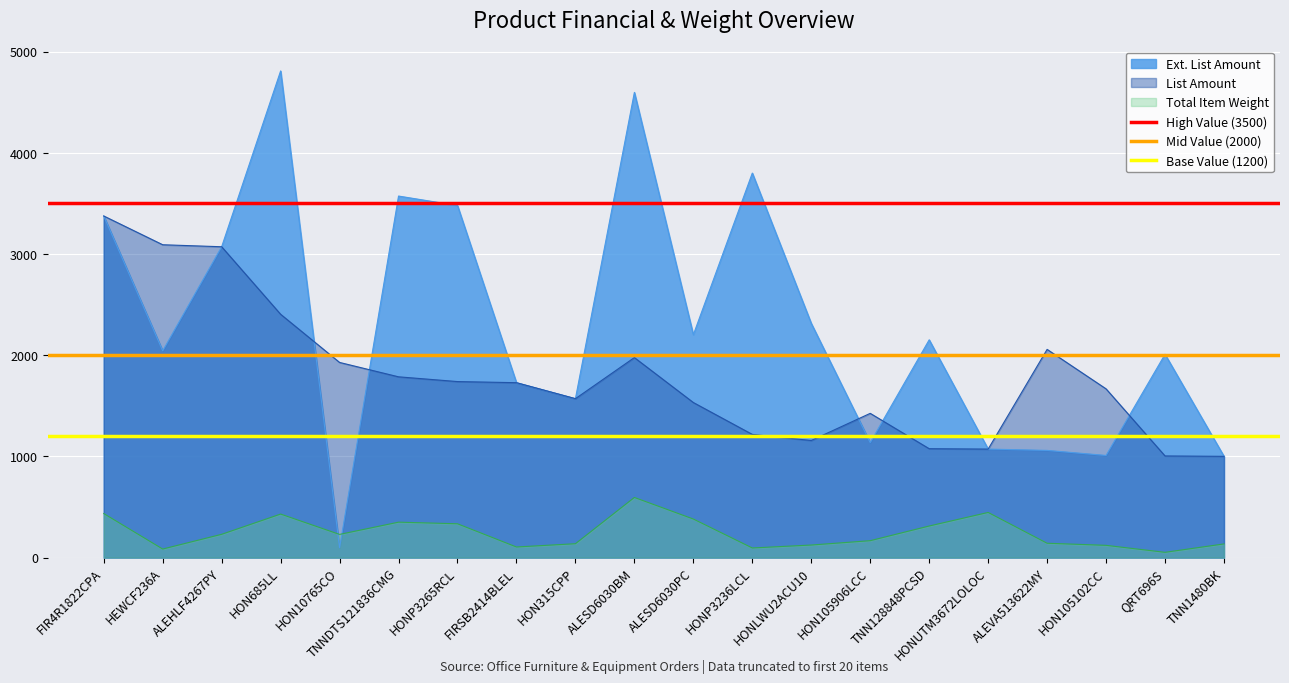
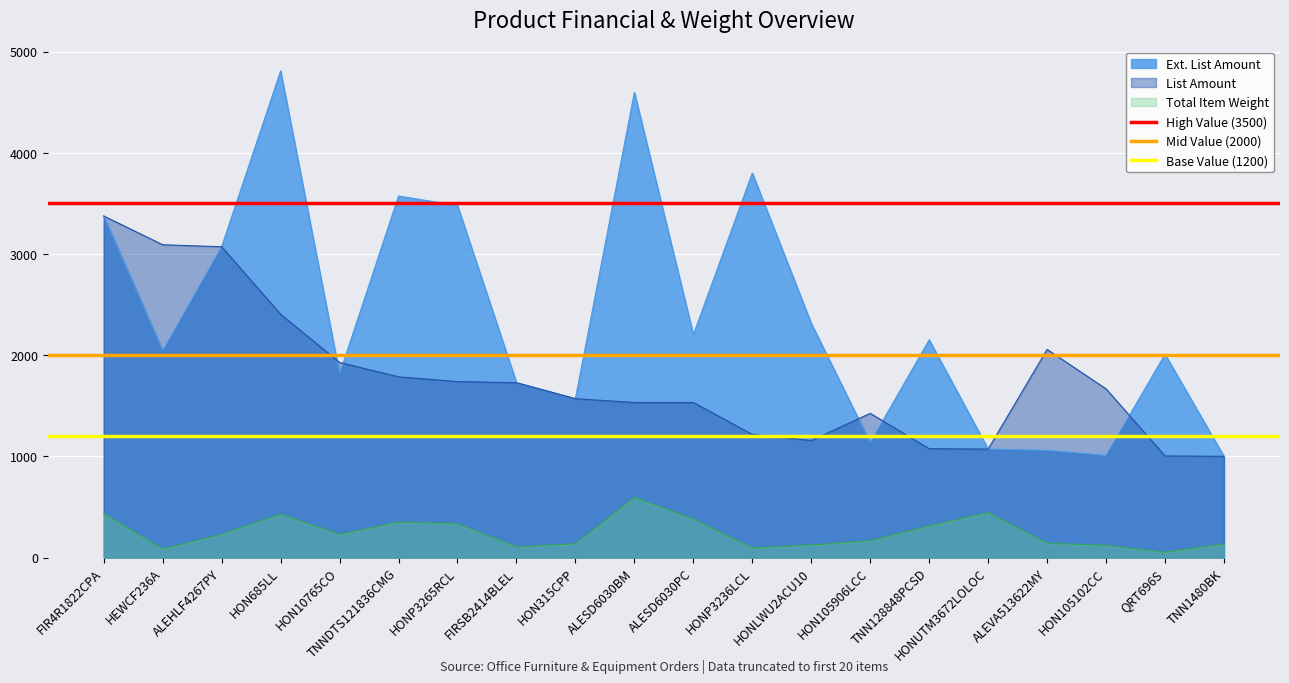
Ext. List Amount, HON10765CO: 100 -> 1820
List Amount, ALESD6030BM: 1980 -> 1530
